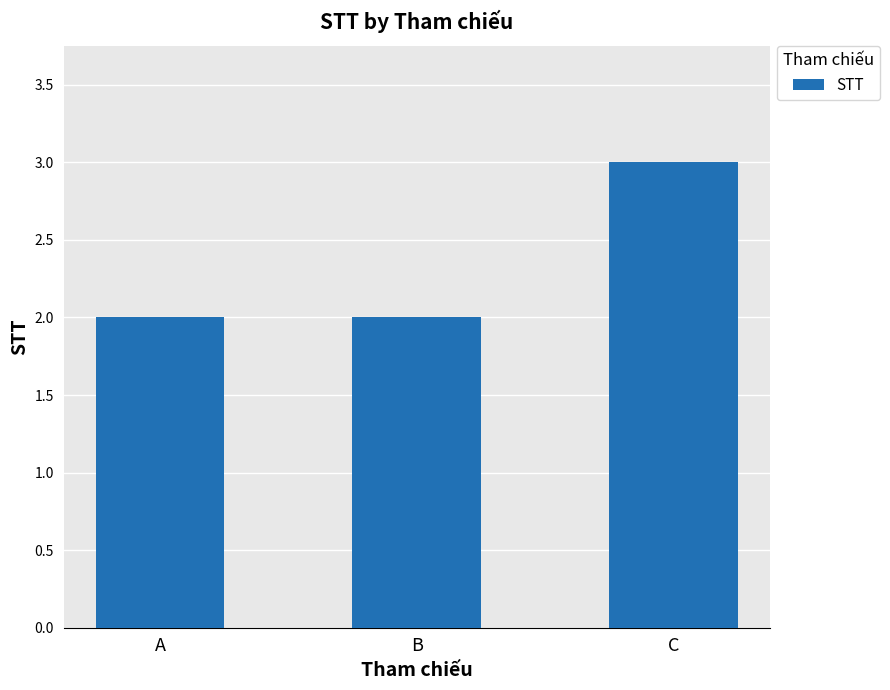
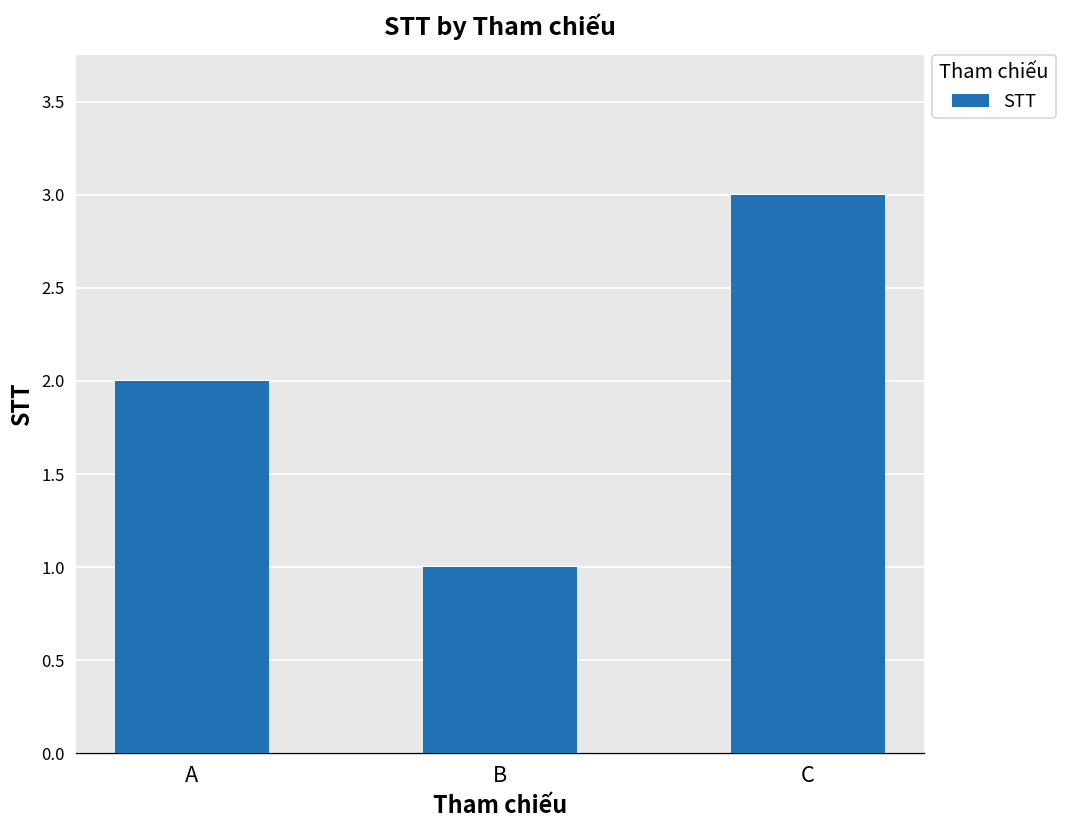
B: 2 -> 1
